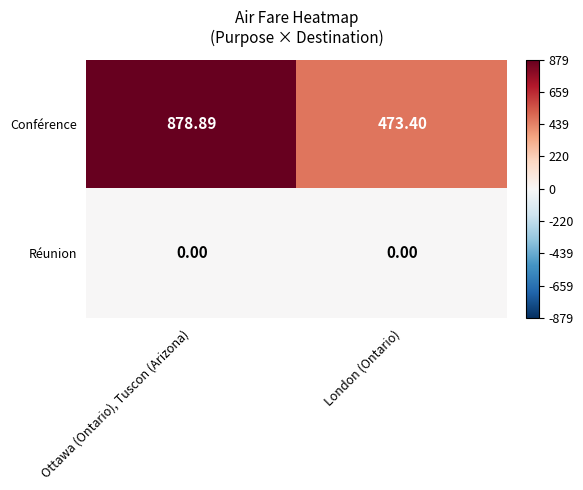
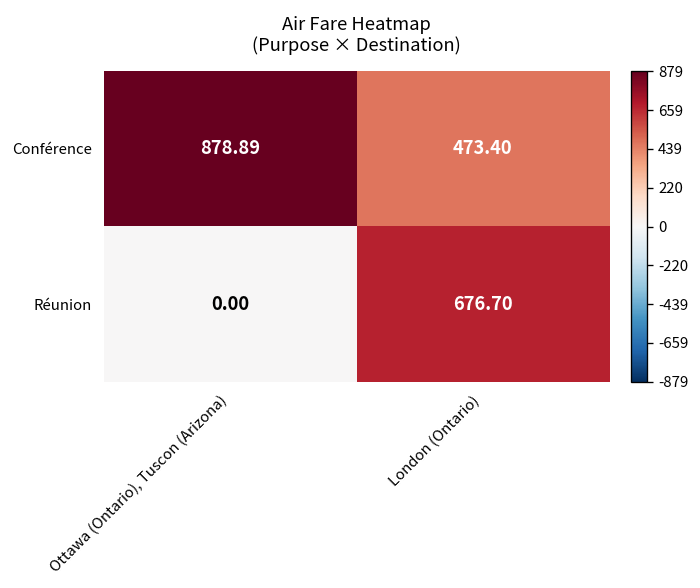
Réunion, London (Ontario): 0.00 -> 676.70
